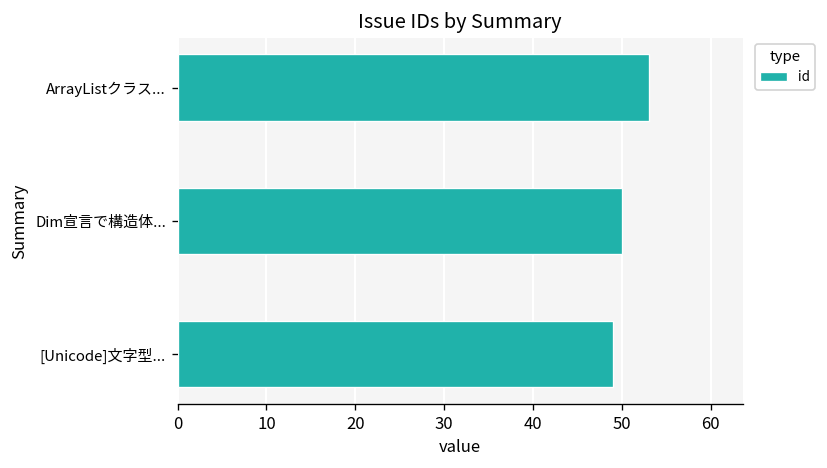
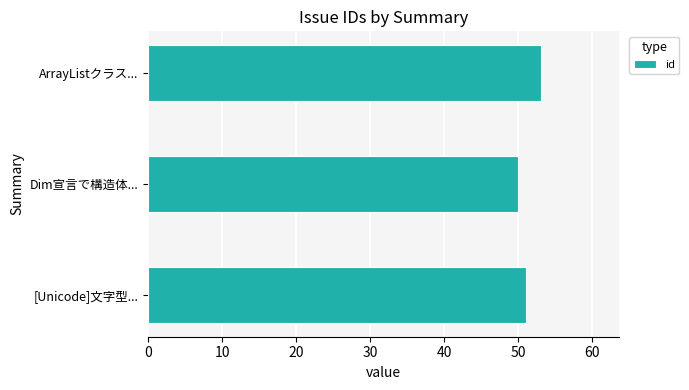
[Unicode]文字型...: 49 -> 51
